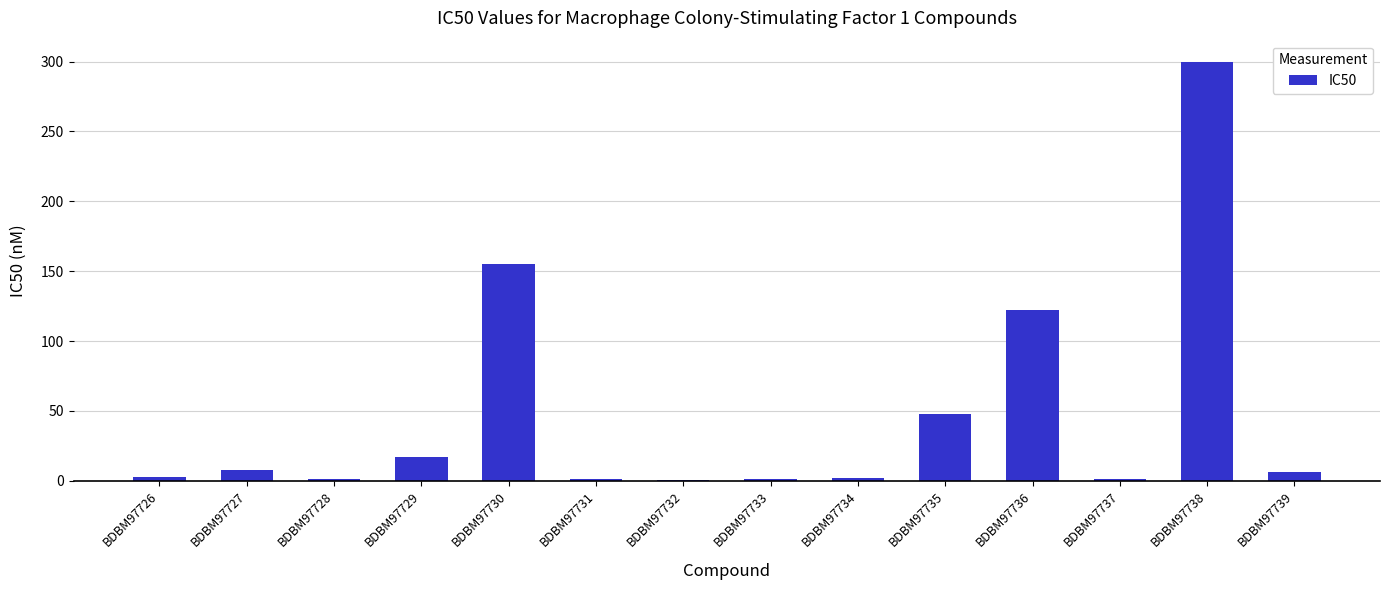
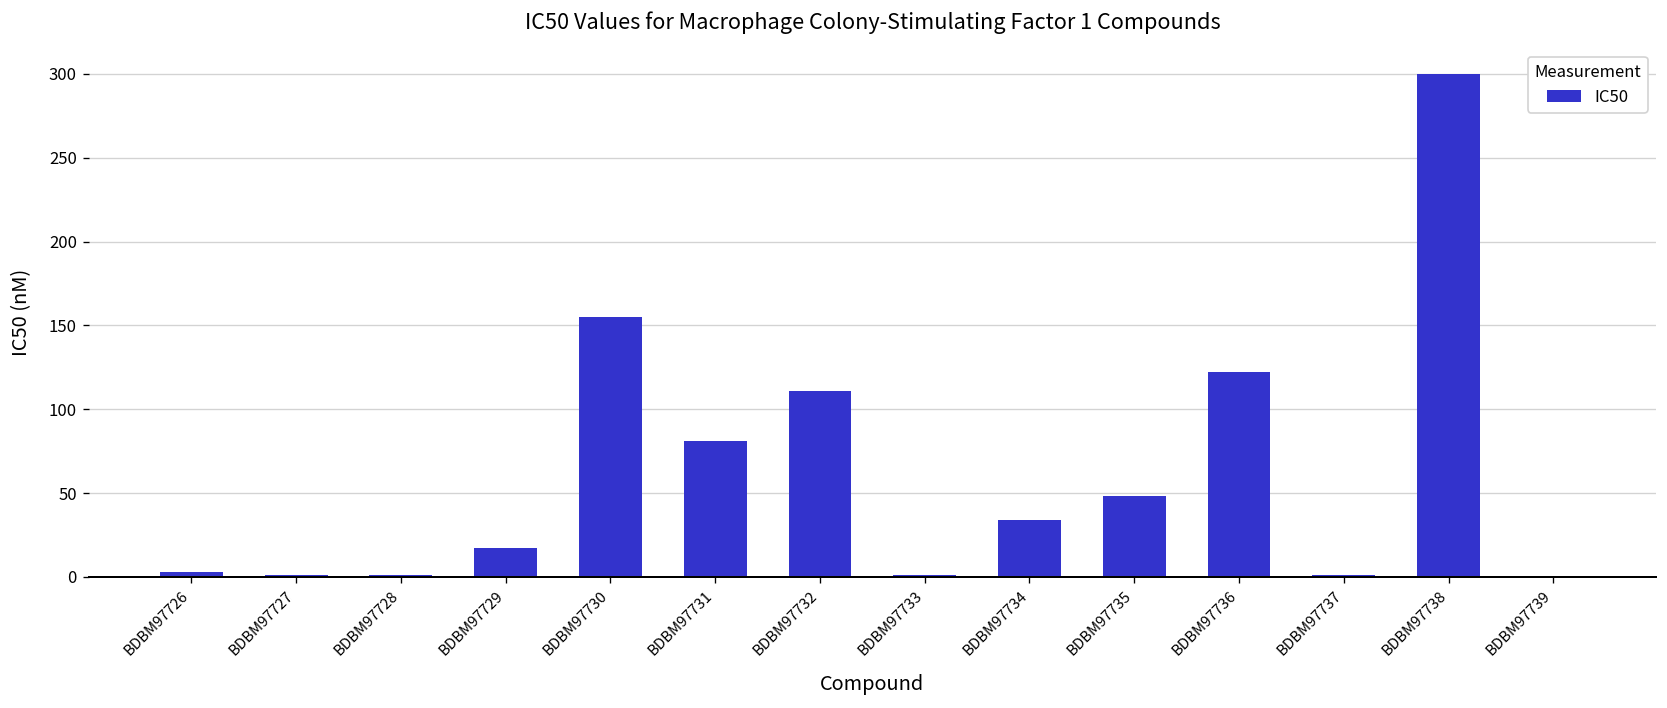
BDBM97727: 8 -> 1
BDBM97731: 1 -> 81
BDBM97732: 0 -> 111
BDBM97734: 2 -> 34
BDBM97739: 6 -> 0
